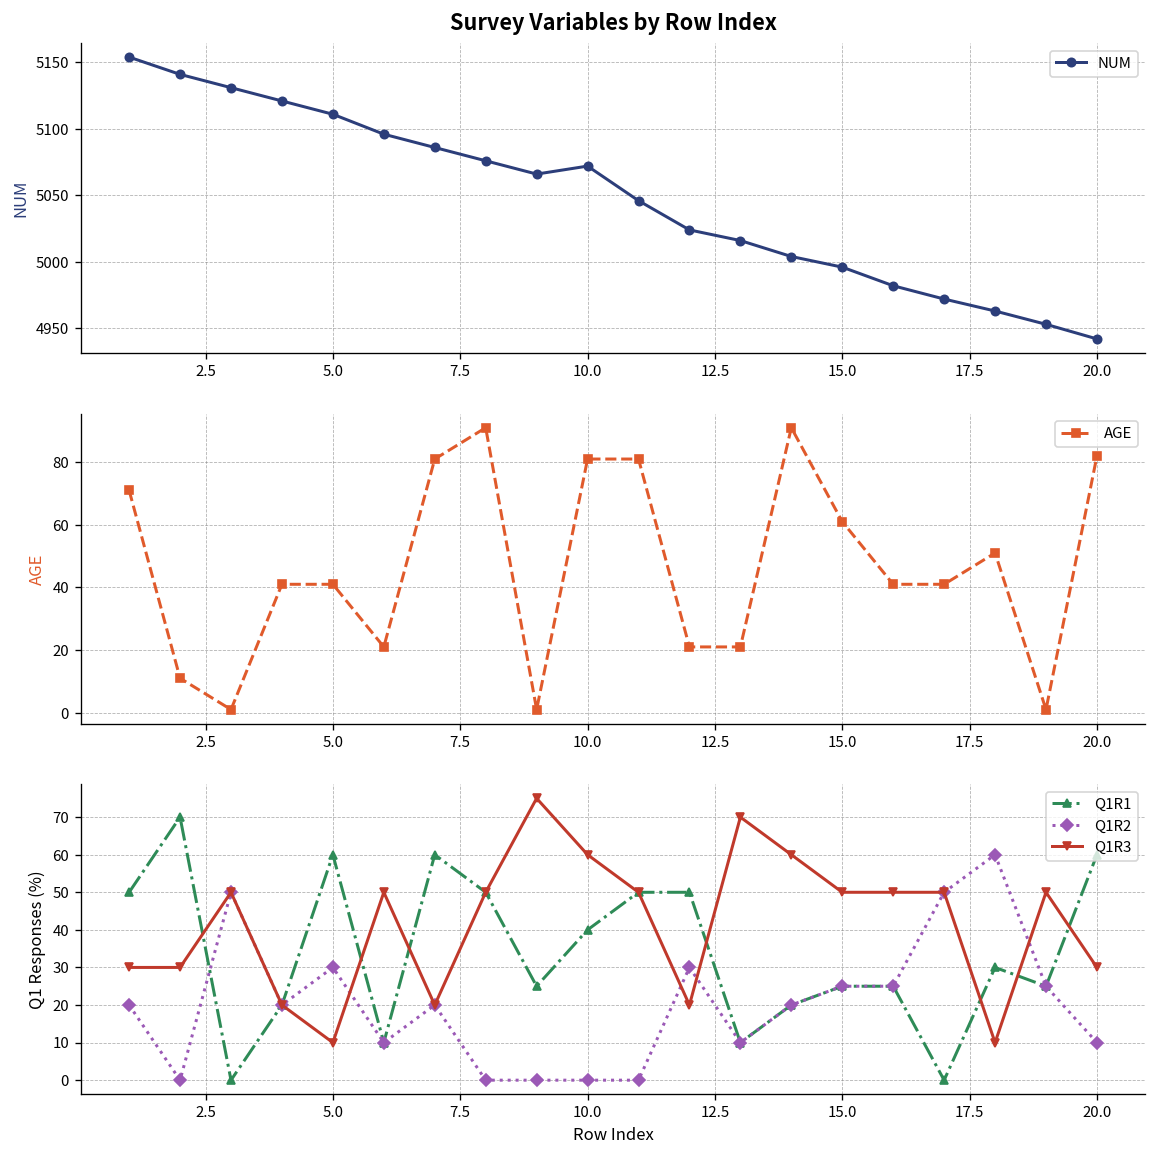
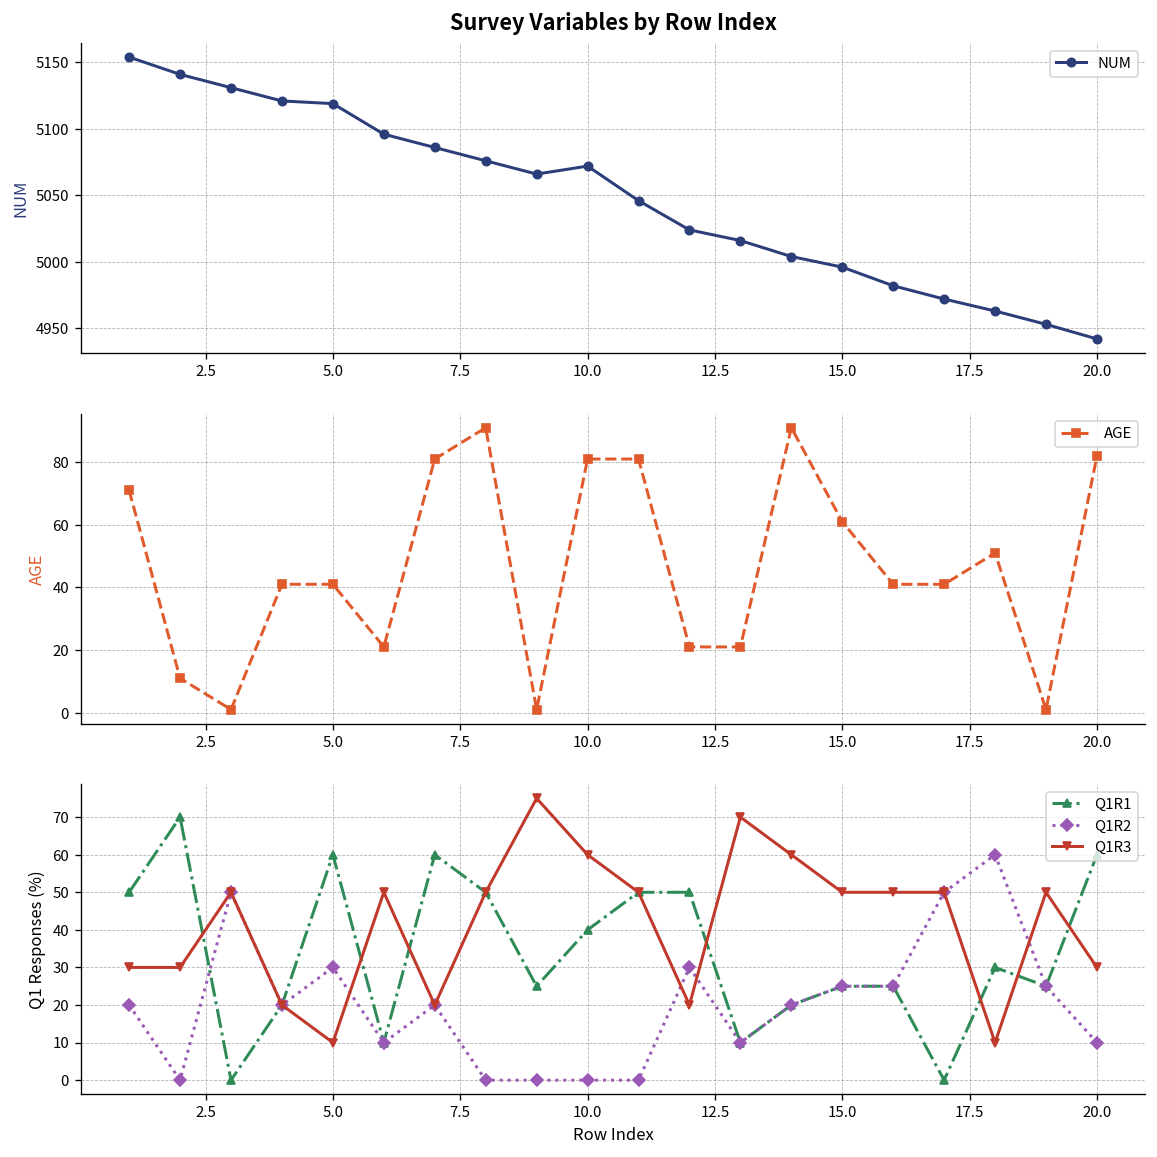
Survey Variables by Row Index, 5.0: 5111 -> 5119
